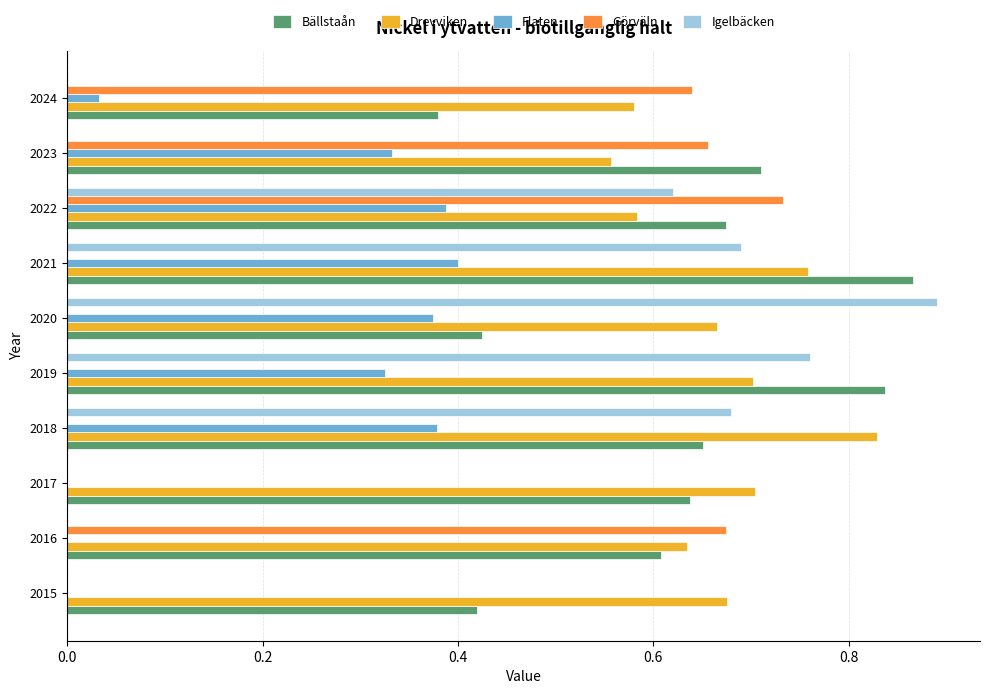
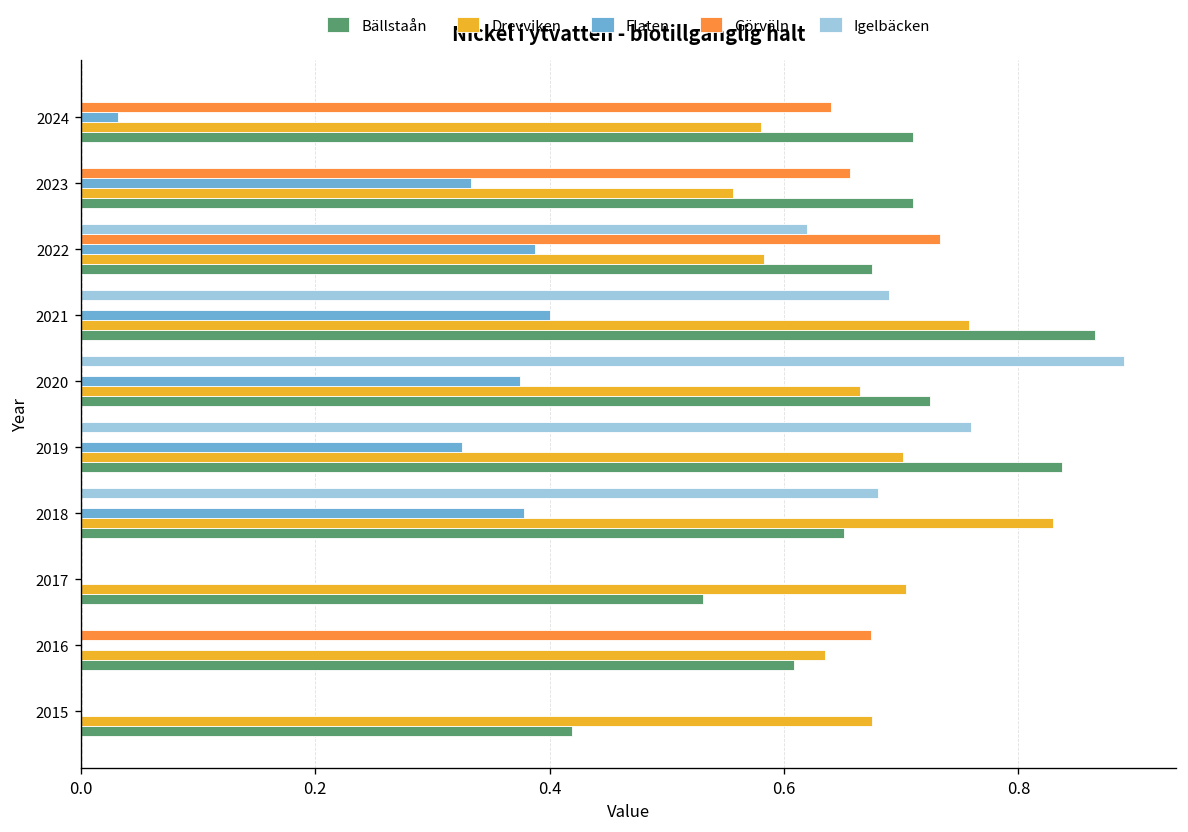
Bällstaån, 2024: 0.38 -> 0.71
Bällstaån, 2020: 0.42 -> 0.73
Bällstaån, 2017: 0.64 -> 0.53
